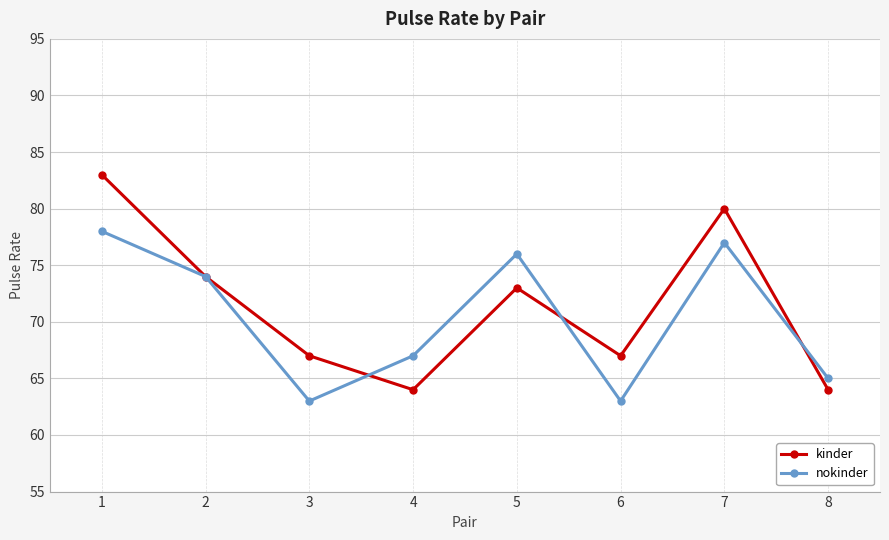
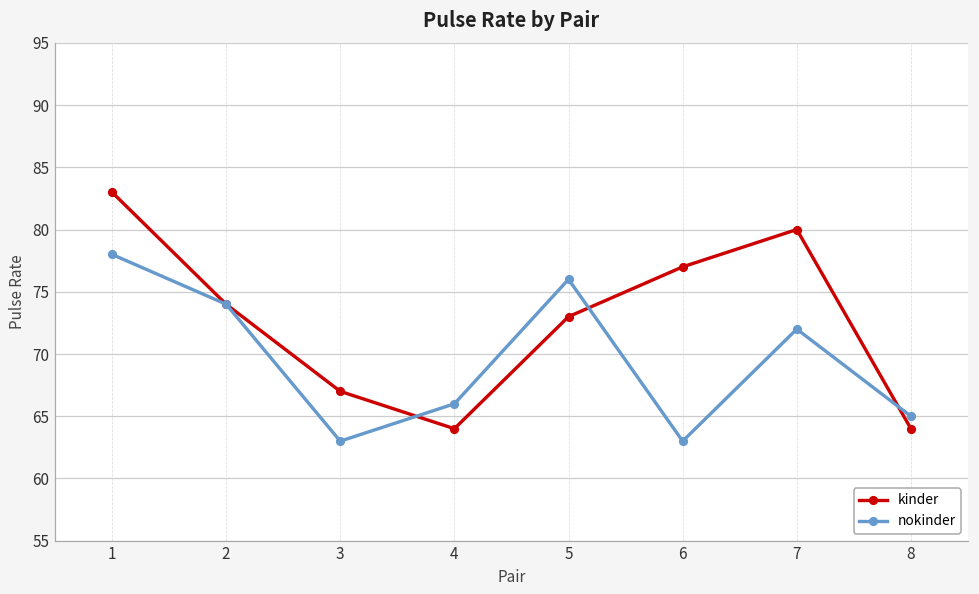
nokinder, 4: 67 -> 66
kinder, 6: 67 -> 77
nokinder, 7: 77 -> 72
